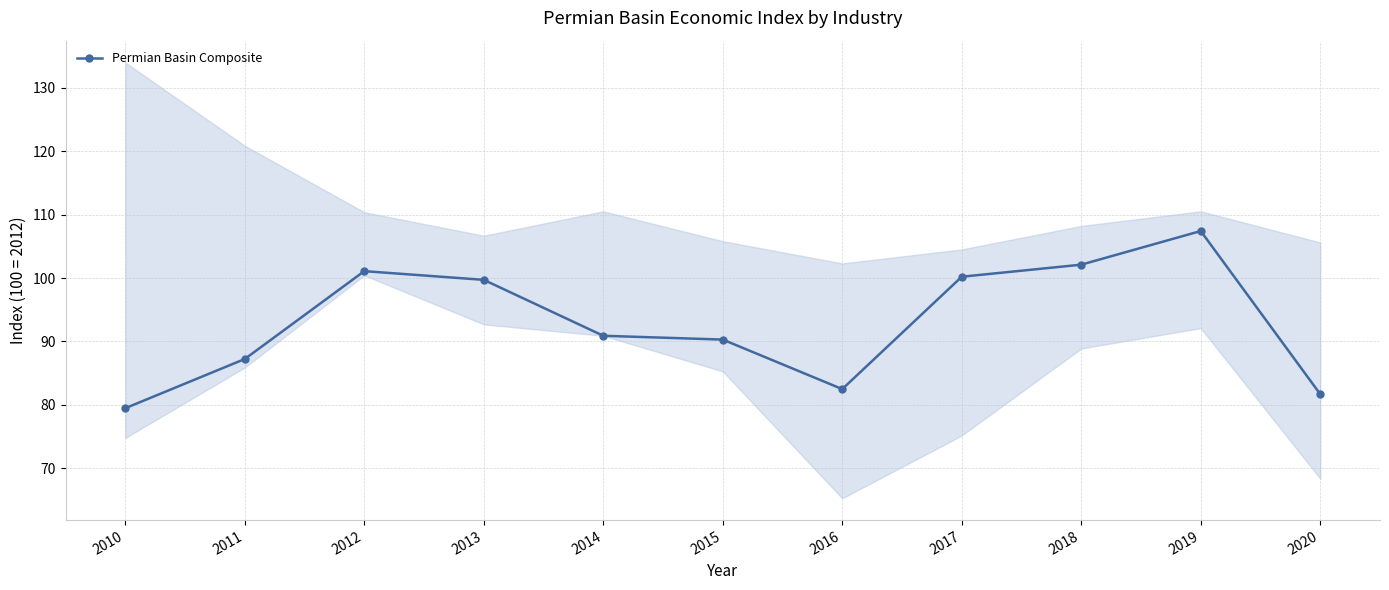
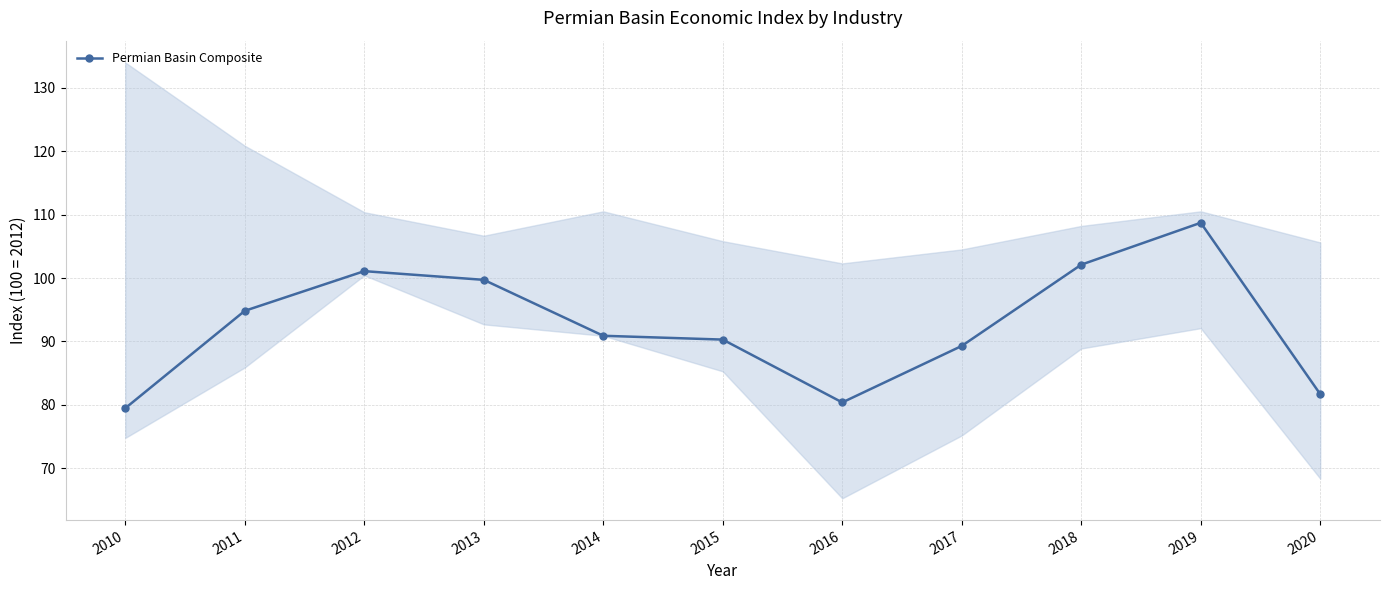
Permian Basin Composite, 2011: 87 -> 95
Permian Basin Composite, 2016: 83 -> 80
Permian Basin Composite, 2017: 100 -> 89
Permian Basin Composite, 2019: 107 -> 109
